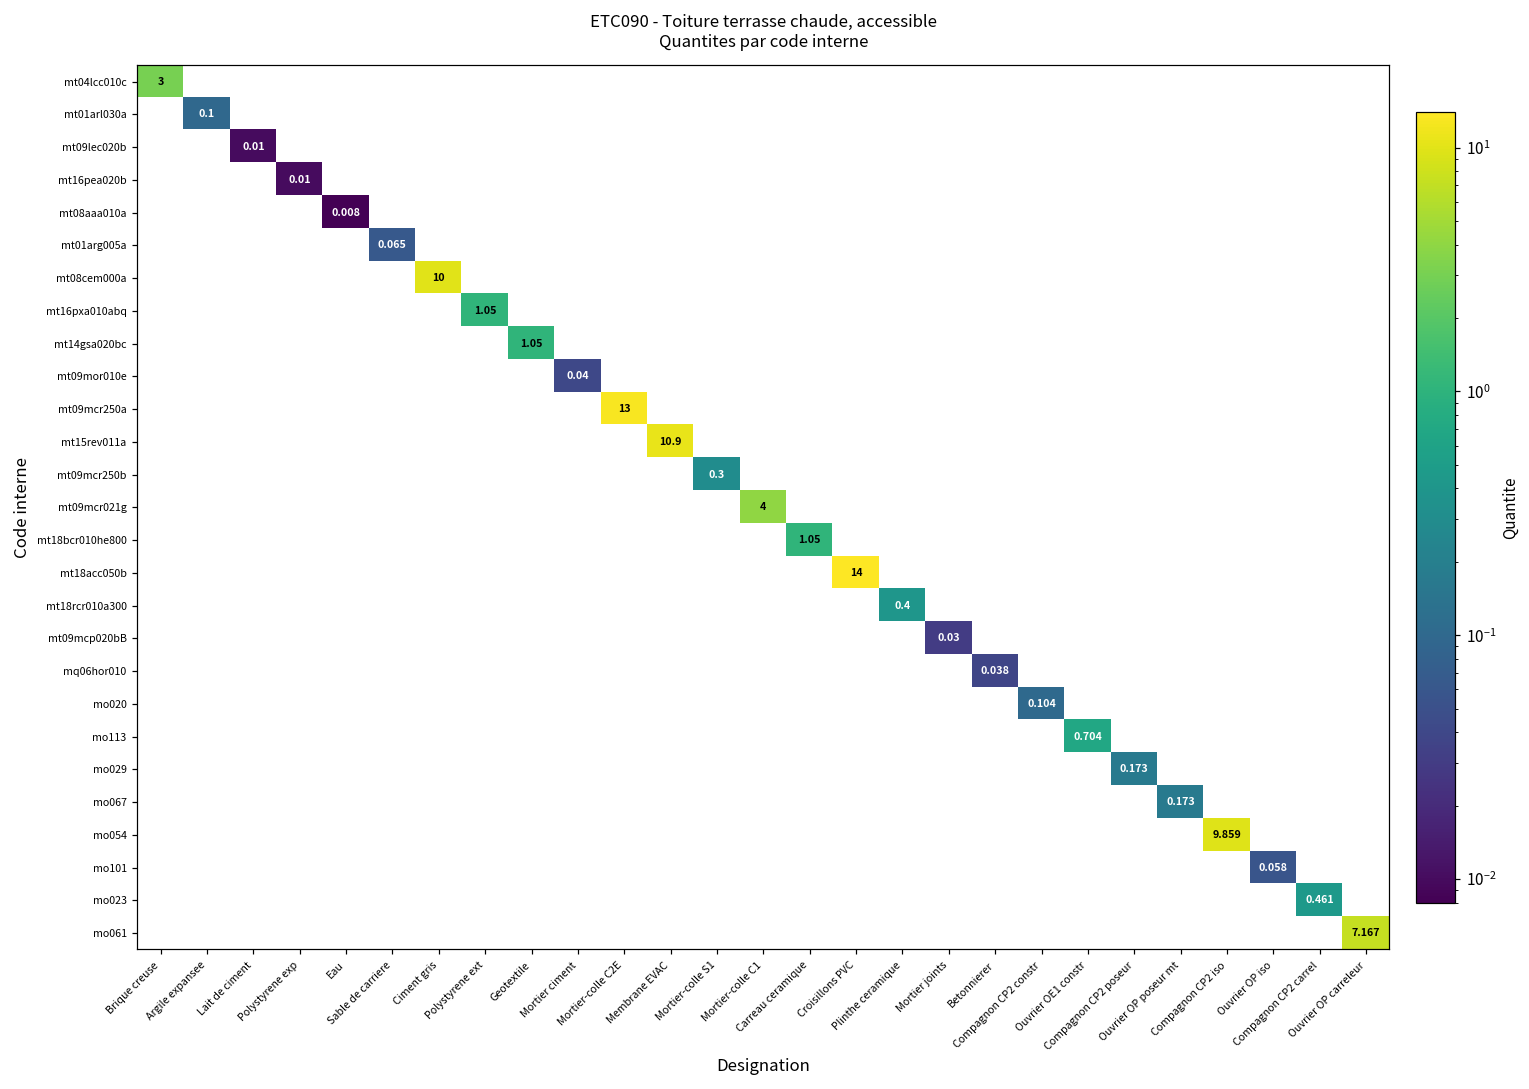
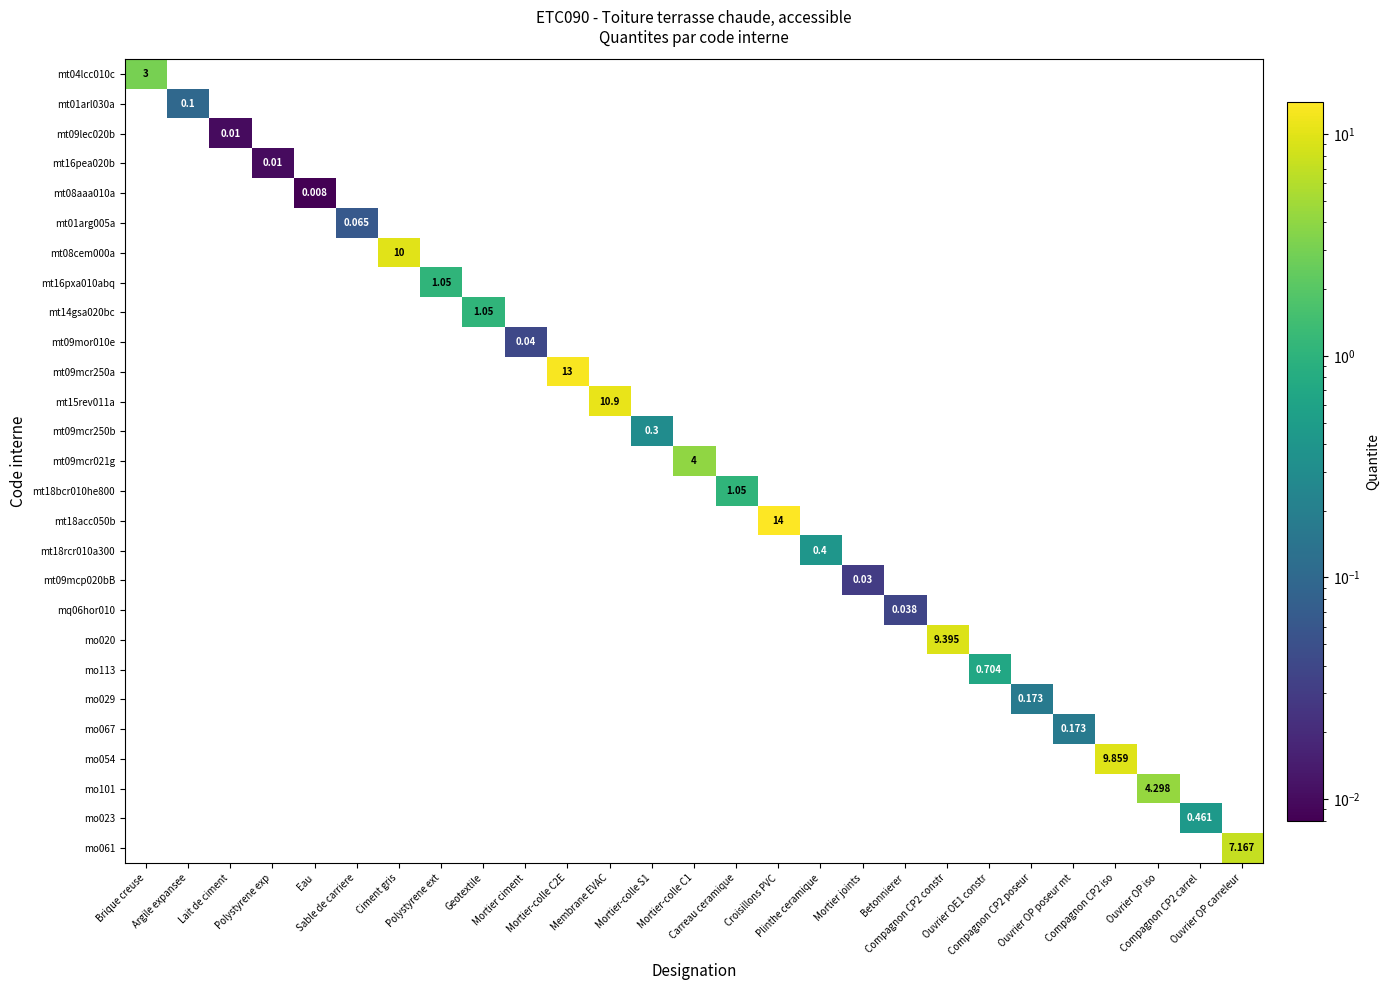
mo020, Compagnon CP2 constr: 0.104 -> 9.395
mo101, Ouvrier OP iso: 0.058 -> 4.298
